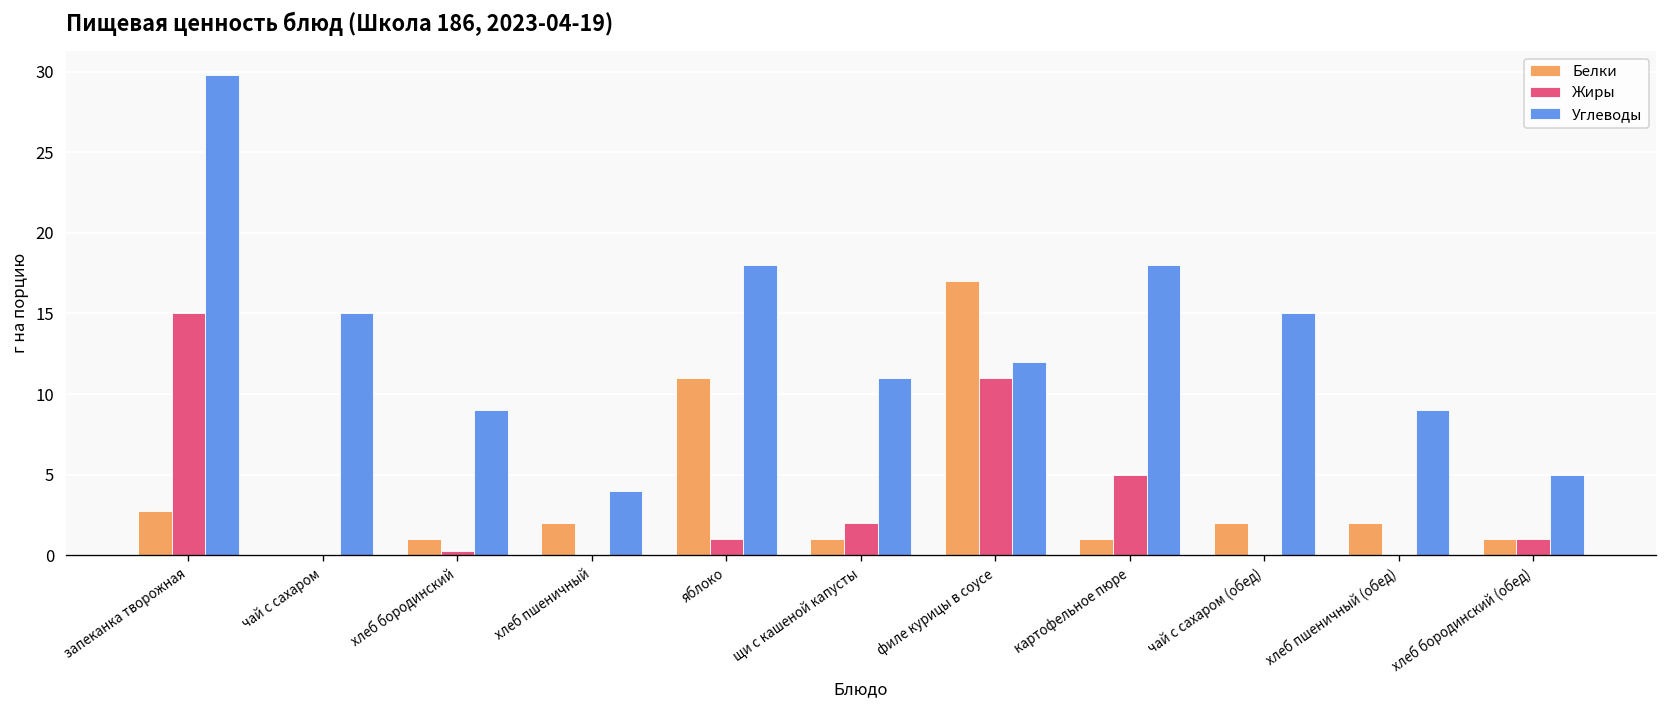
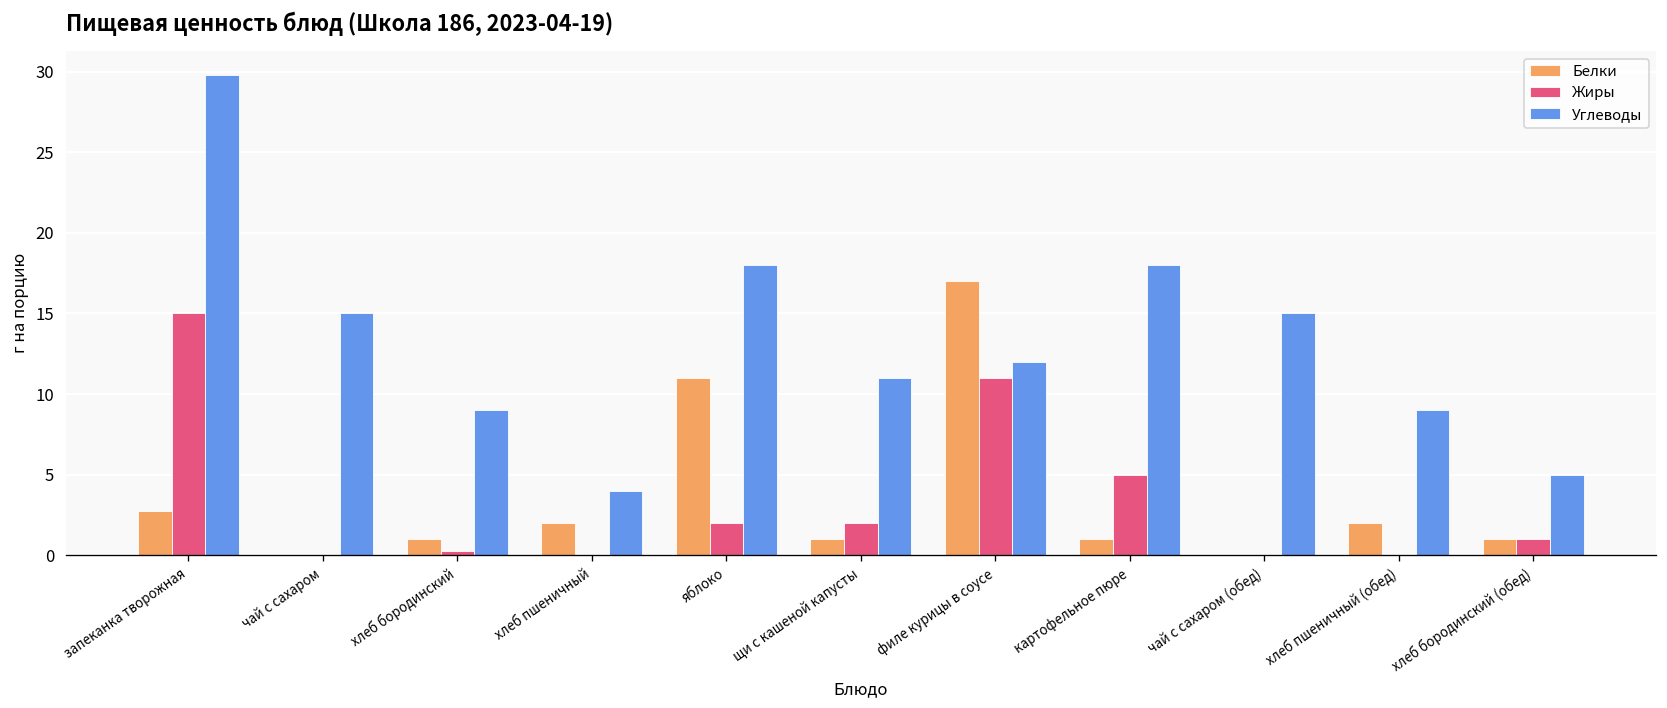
Жиры, яблоко: 1 -> 2
Белки, чай с сахаром (обед): 2 -> 0
